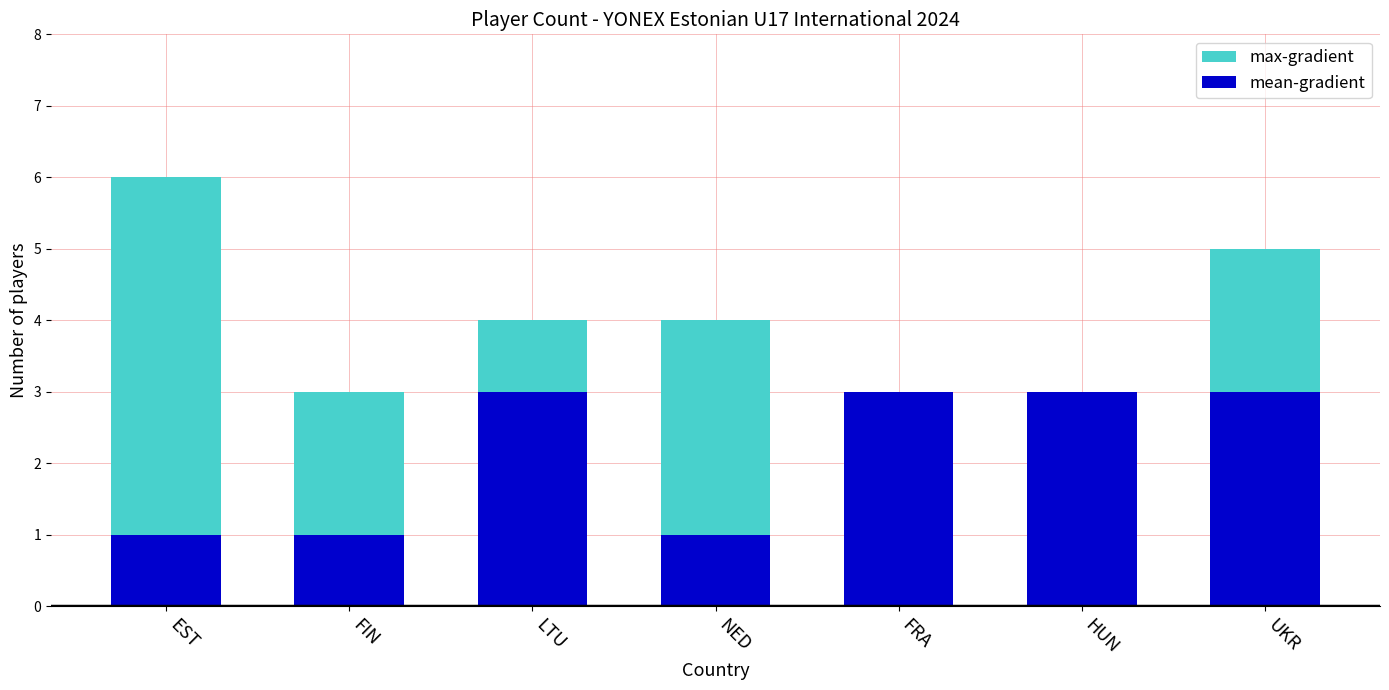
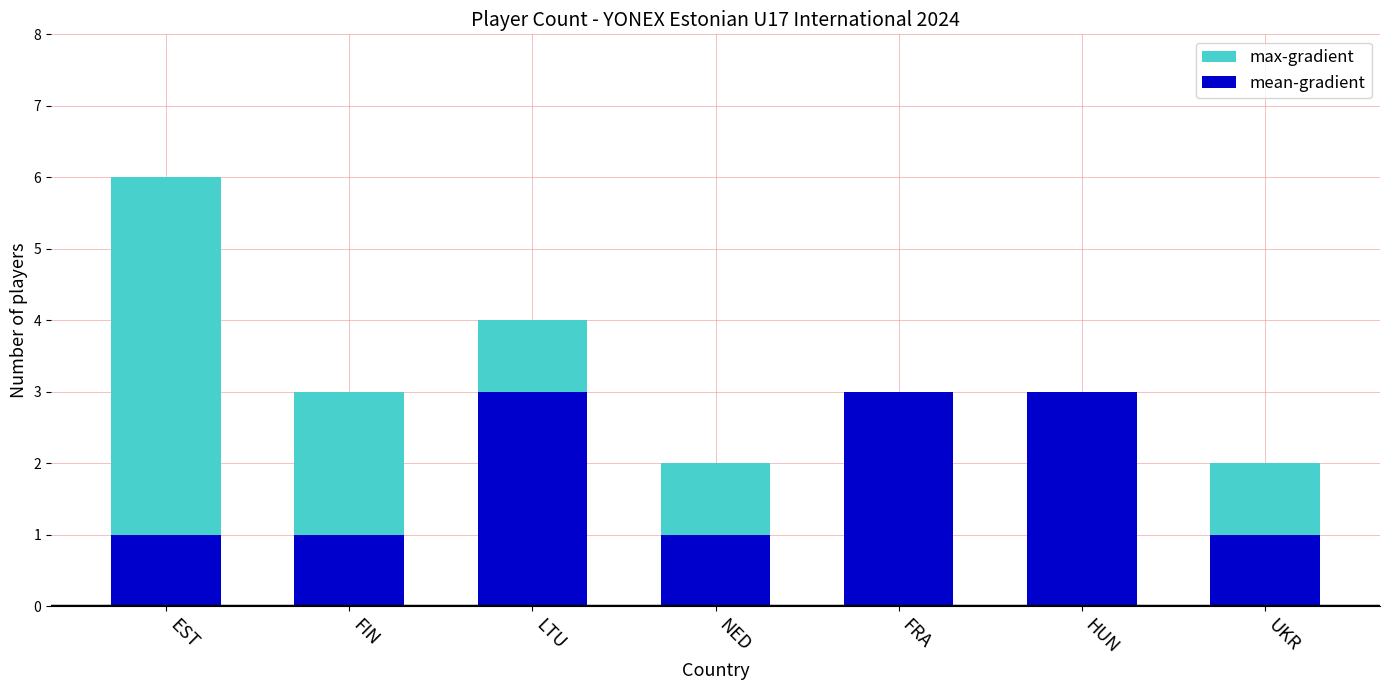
max-gradient, NED: 4 -> 2
max-gradient, UKR: 5 -> 2
mean-gradient, UKR: 3 -> 1
